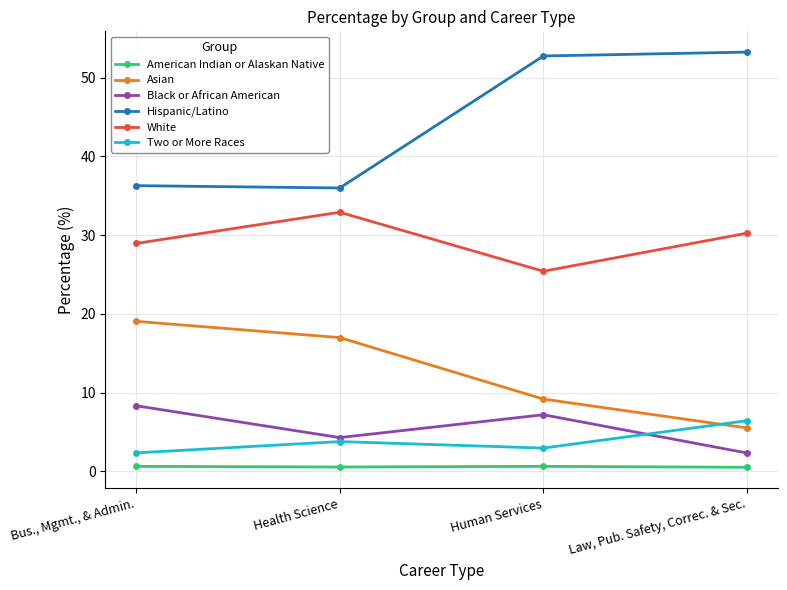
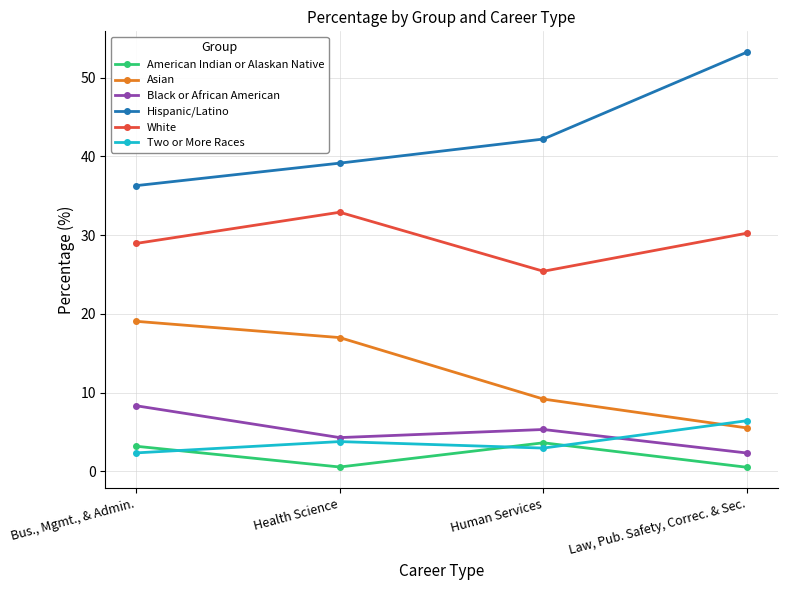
American Indian or Alaskan Native, Bus., Mgmt., & Admin.: 1 -> 3
Hispanic/Latino, Health Science: 36 -> 39
American Indian or Alaskan Native, Human Services: 1 -> 4
Black or African American, Human Services: 7 -> 5
Hispanic/Latino, Human Services: 53 -> 42
